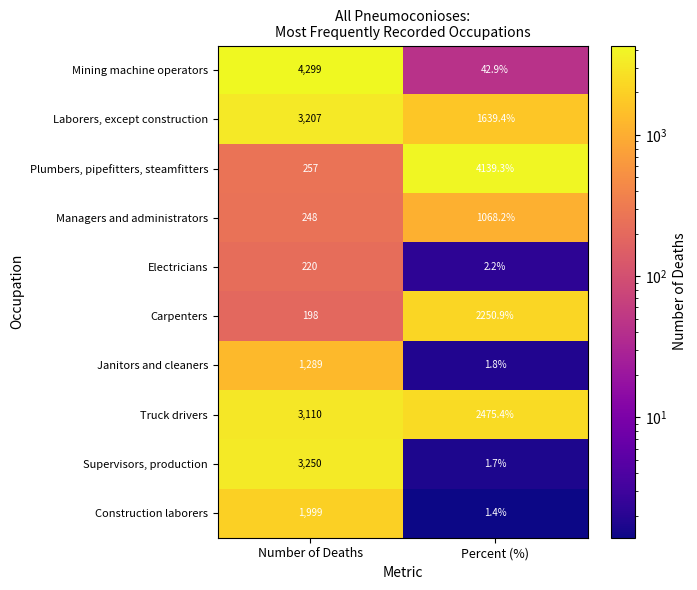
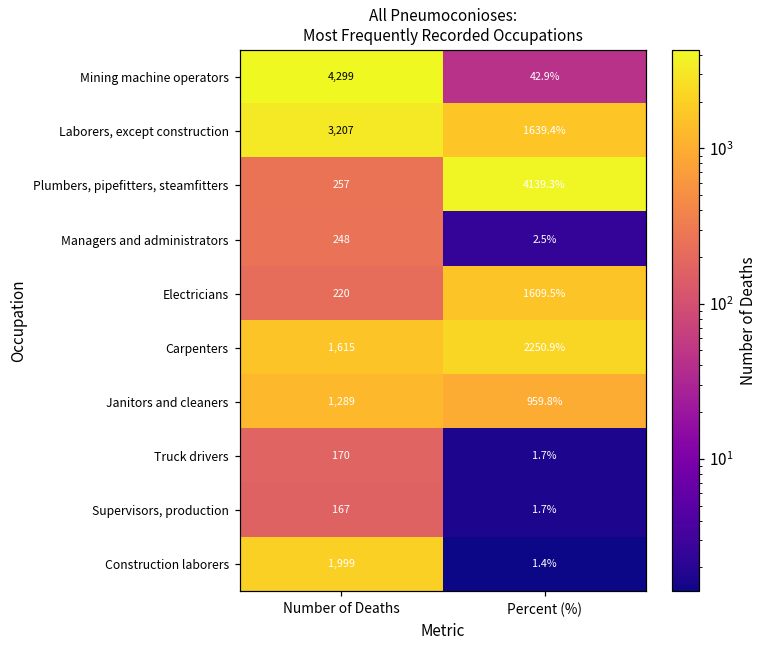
Managers and administrators, Percent (%): 1068.2% -> 2.5%
Electricians, Percent (%): 2.2% -> 1609.5%
Carpenters, Number of Deaths: 198 -> 1,615
Janitors and cleaners, Percent (%): 1.8% -> 959.8%
Truck drivers, Number of Deaths: 3,110 -> 170
Truck drivers, Percent (%): 2475.4% -> 1.7%
Supervisors, production, Number of Deaths: 3,250 -> 167
